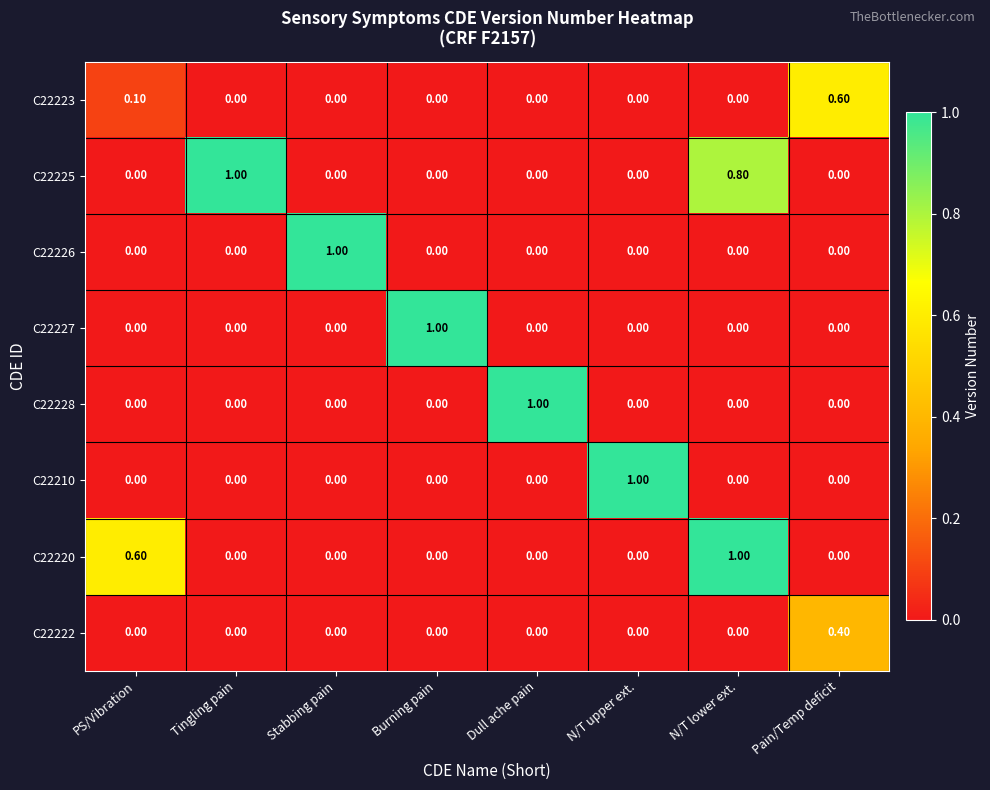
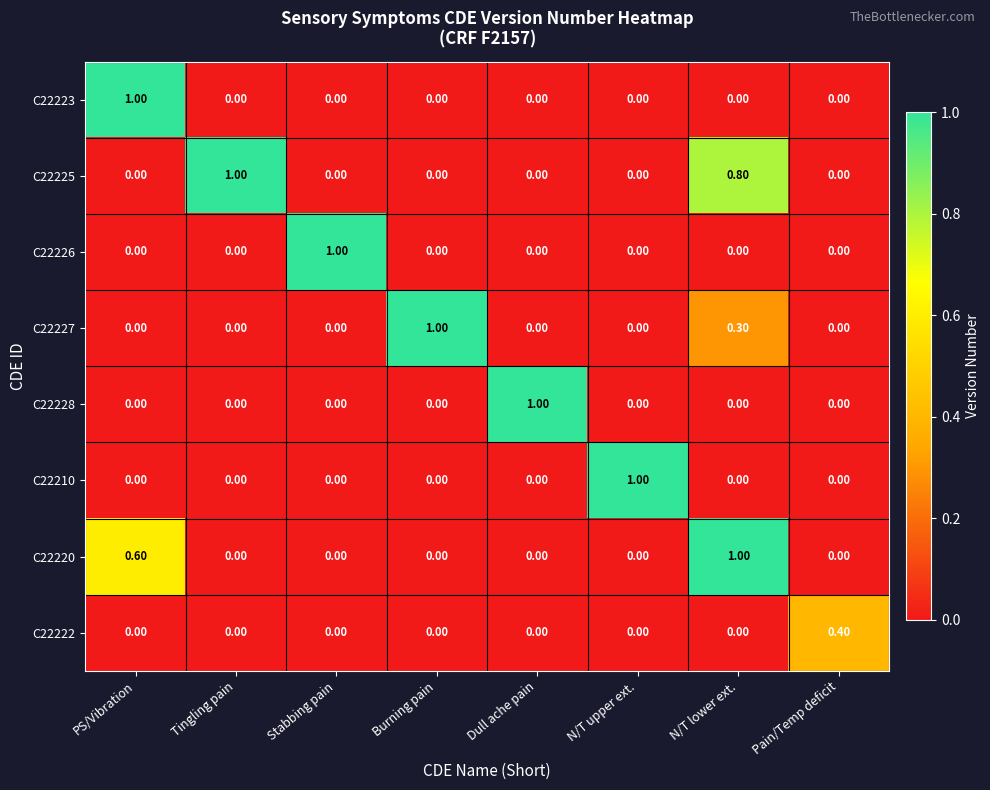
C22223, PS/Vibration: 0.10 -> 1.00
C22223, Pain/Temp deficit: 0.60 -> 0.00
C22227, N/T lower ext.: 0.00 -> 0.30
